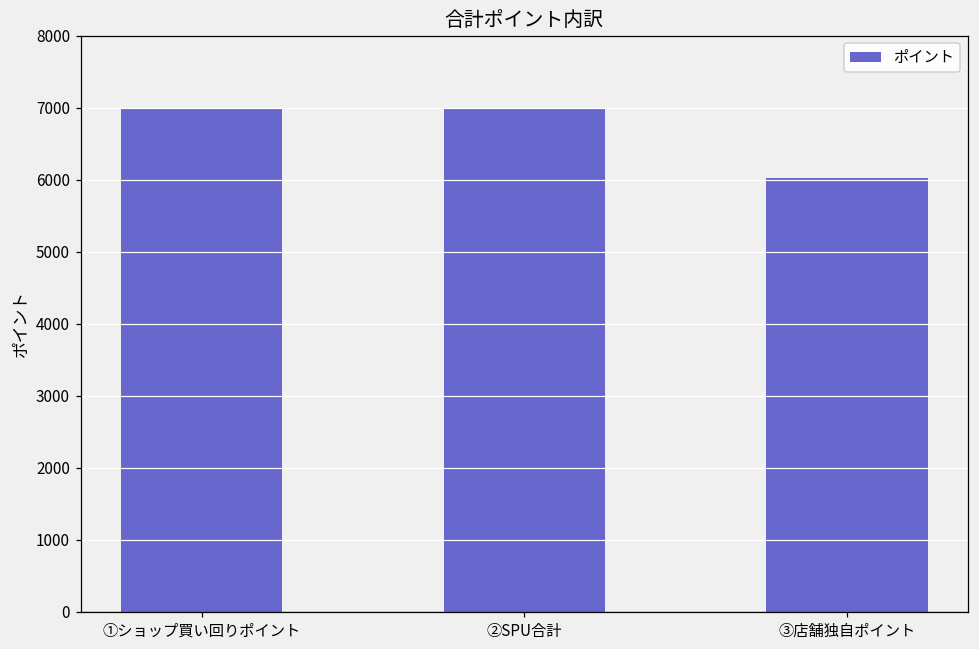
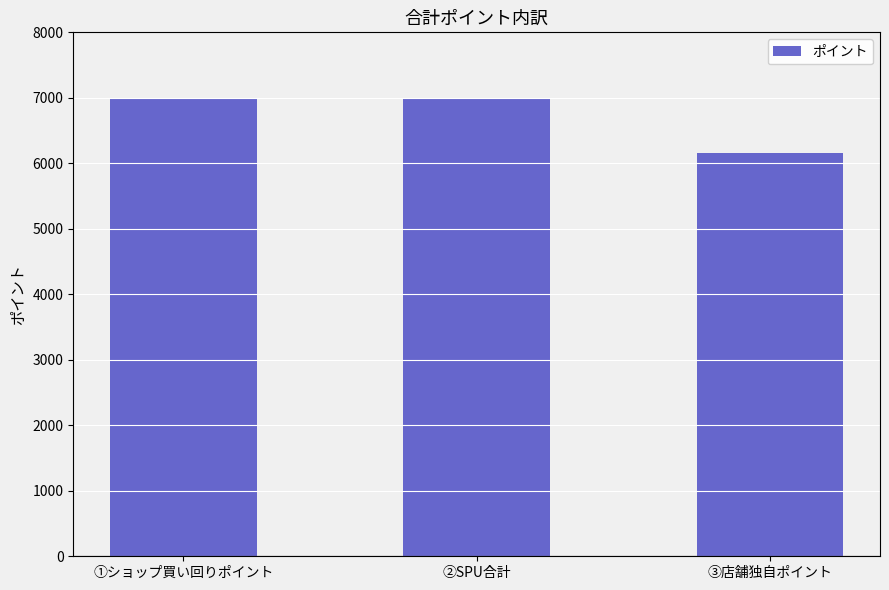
③店舗独自ポイント: 6000 -> 6200
